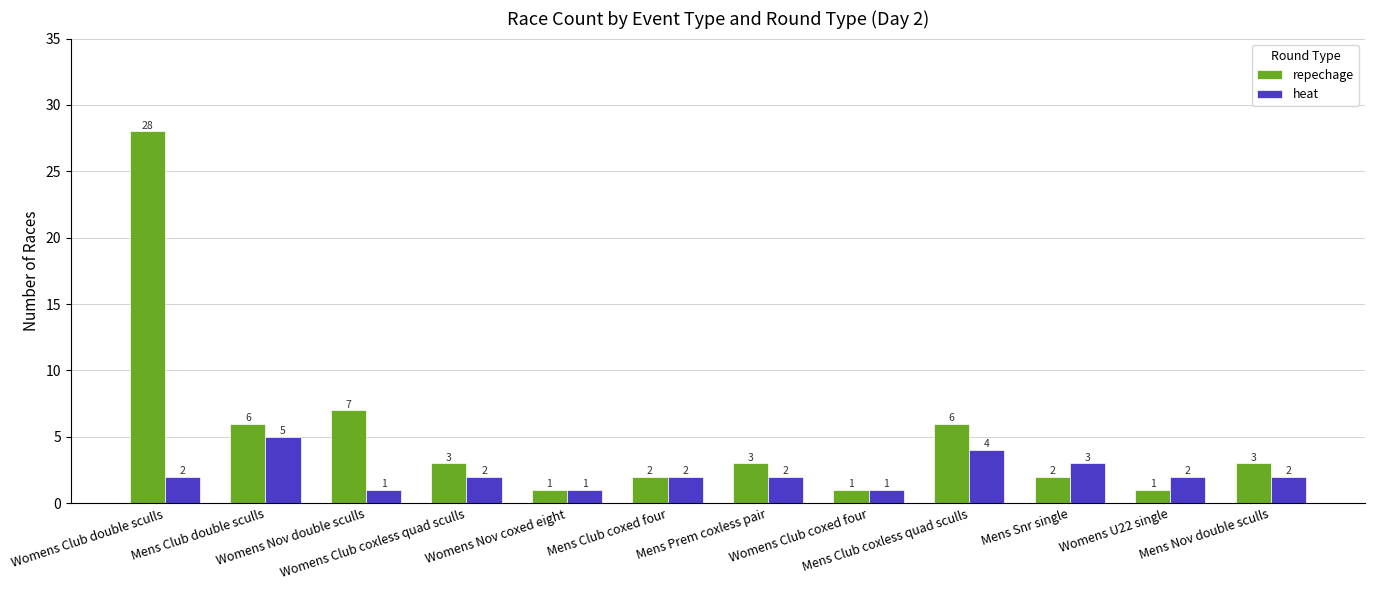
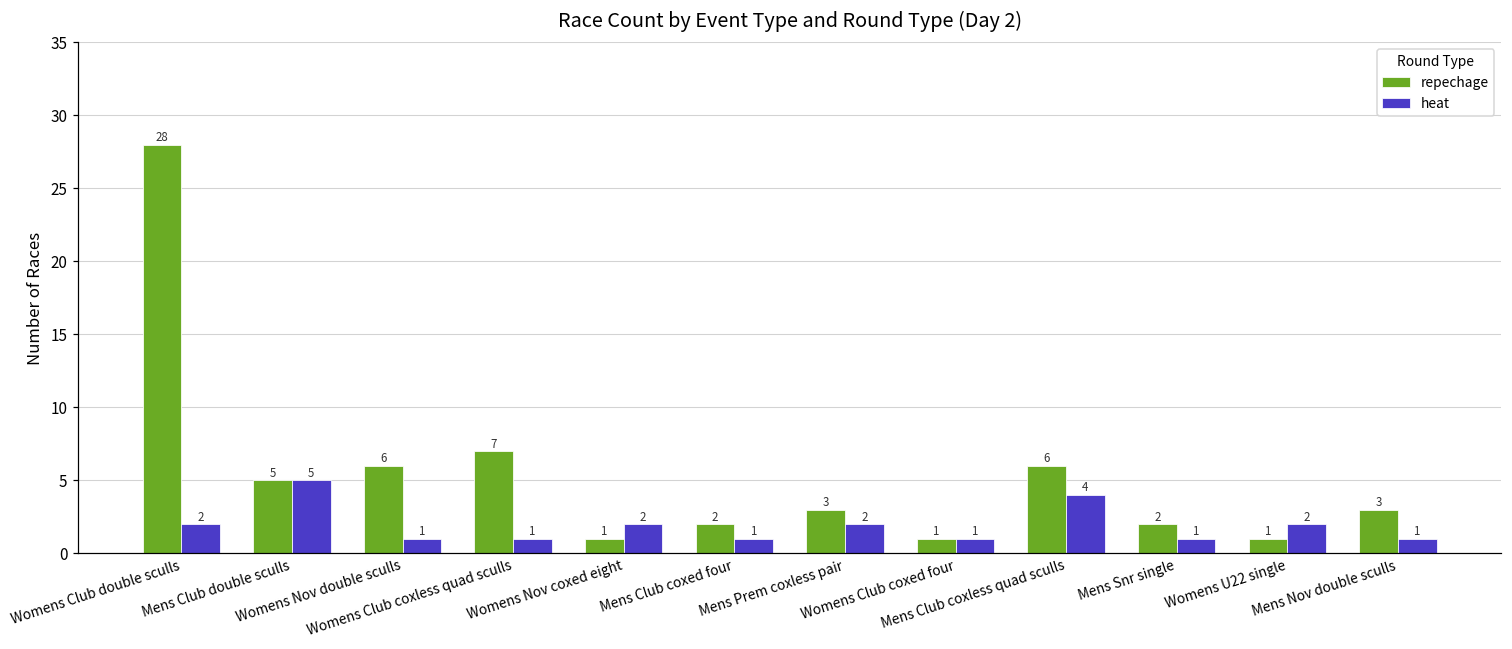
repechage, Mens Club double sculls: 6 -> 5
repechage, Womens Nov double sculls: 7 -> 6
repechage, Womens Club coxless quad sculls: 3 -> 7
heat, Womens Club coxless quad sculls: 2 -> 1
heat, Womens Nov coxed eight: 1 -> 2
heat, Mens Club coxed four: 2 -> 1
heat, Mens Snr single: 3 -> 1
heat, Mens Nov double sculls: 2 -> 1
